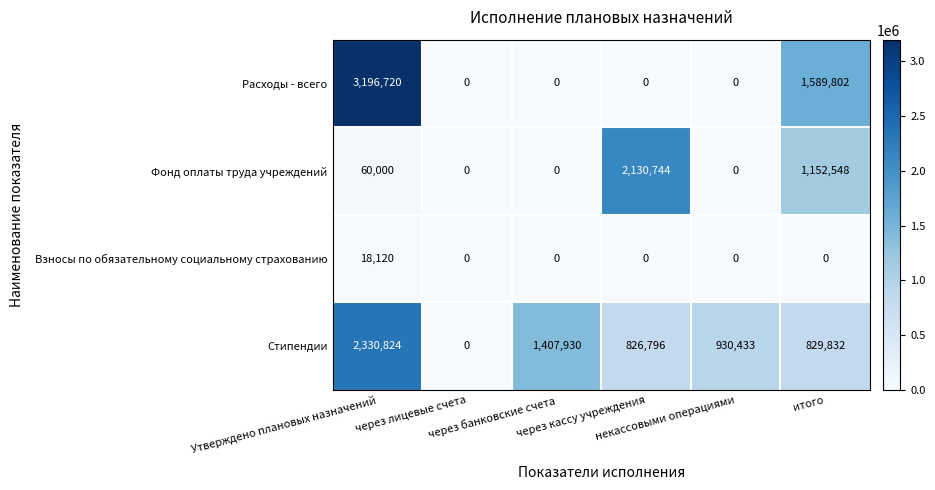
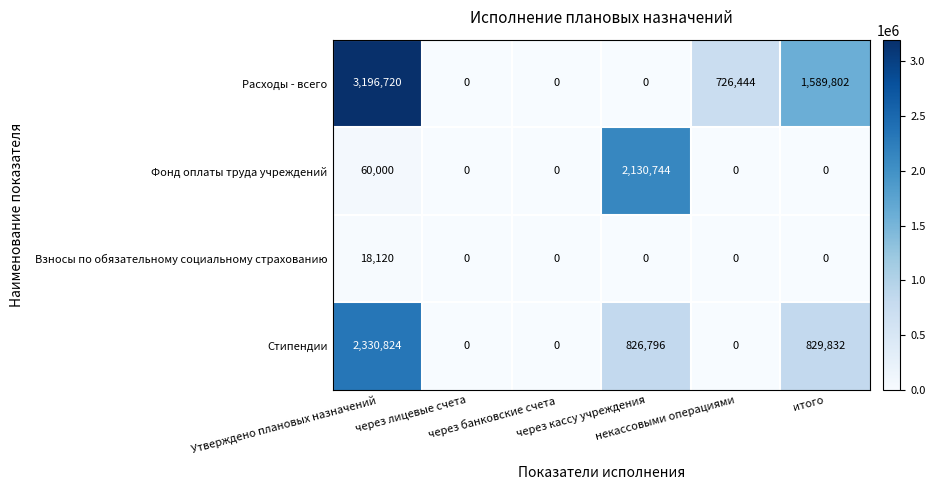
Расходы - всего, некассовыми операциями: 0 -> 726,444
Фонд оплаты труда учреждений, итого: 1,152,548 -> 0
Стипендии, через банковские счета: 1,407,930 -> 0
Стипендии, некассовыми операциями: 930,433 -> 0
